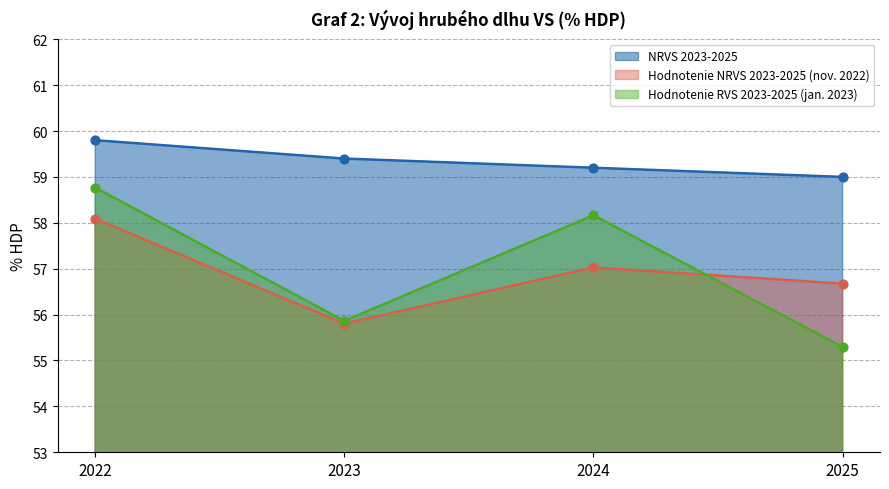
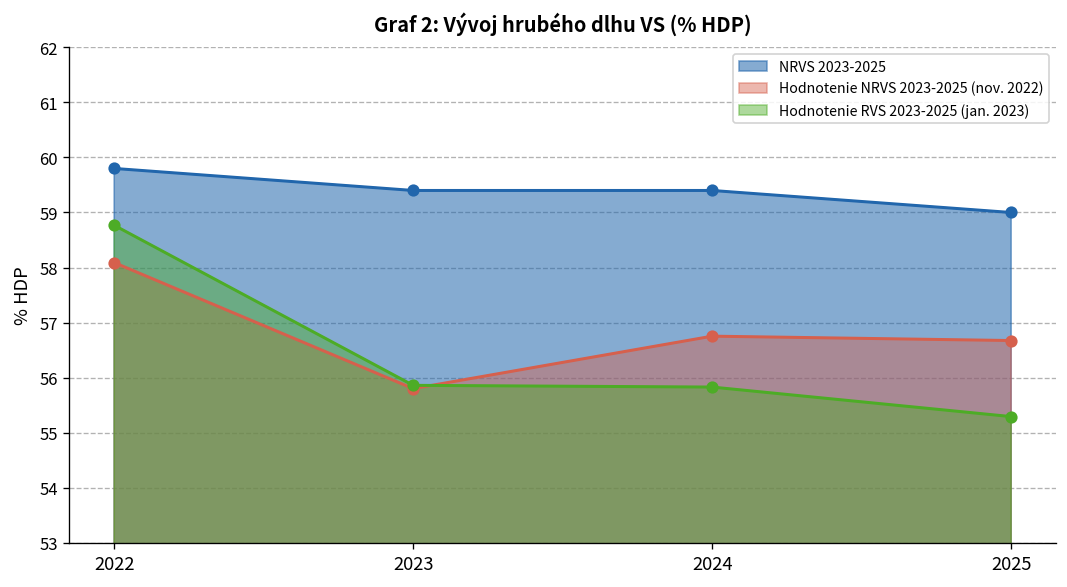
NRVS 2023-2025, 2024: 59.2 -> 59.4
Hodnotenie NRVS 2023-2025 (nov. 2022), 2024: 57.0 -> 56.8
Hodnotenie RVS 2023-2025 (jan. 2023), 2024: 58.2 -> 55.8
